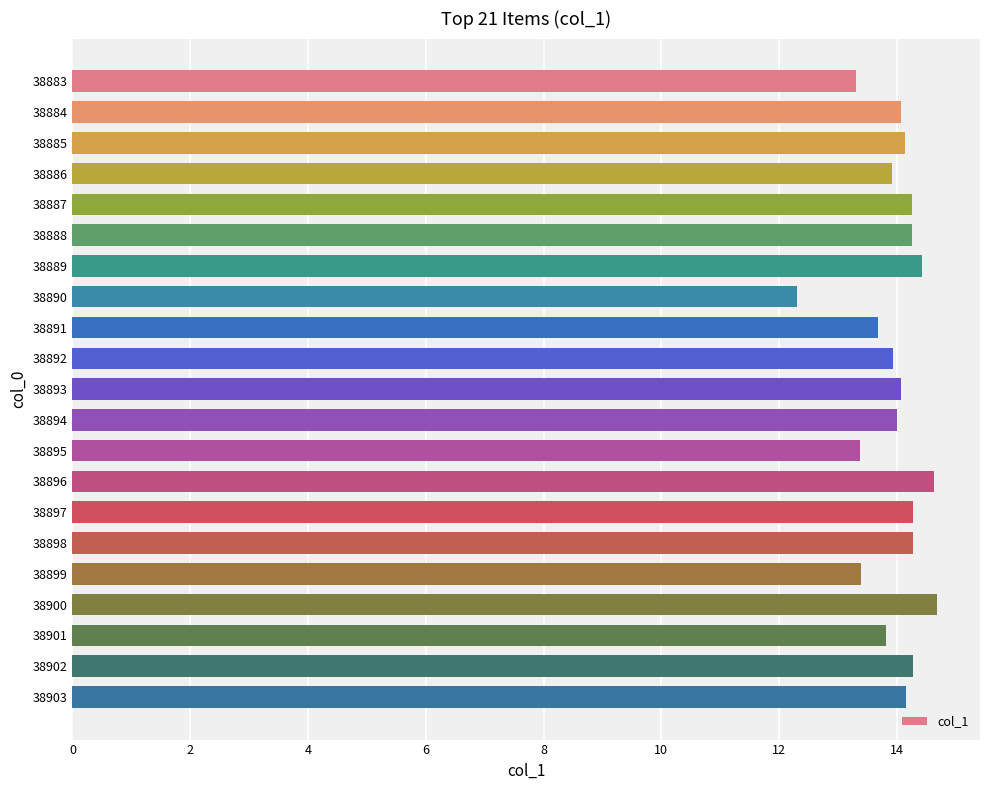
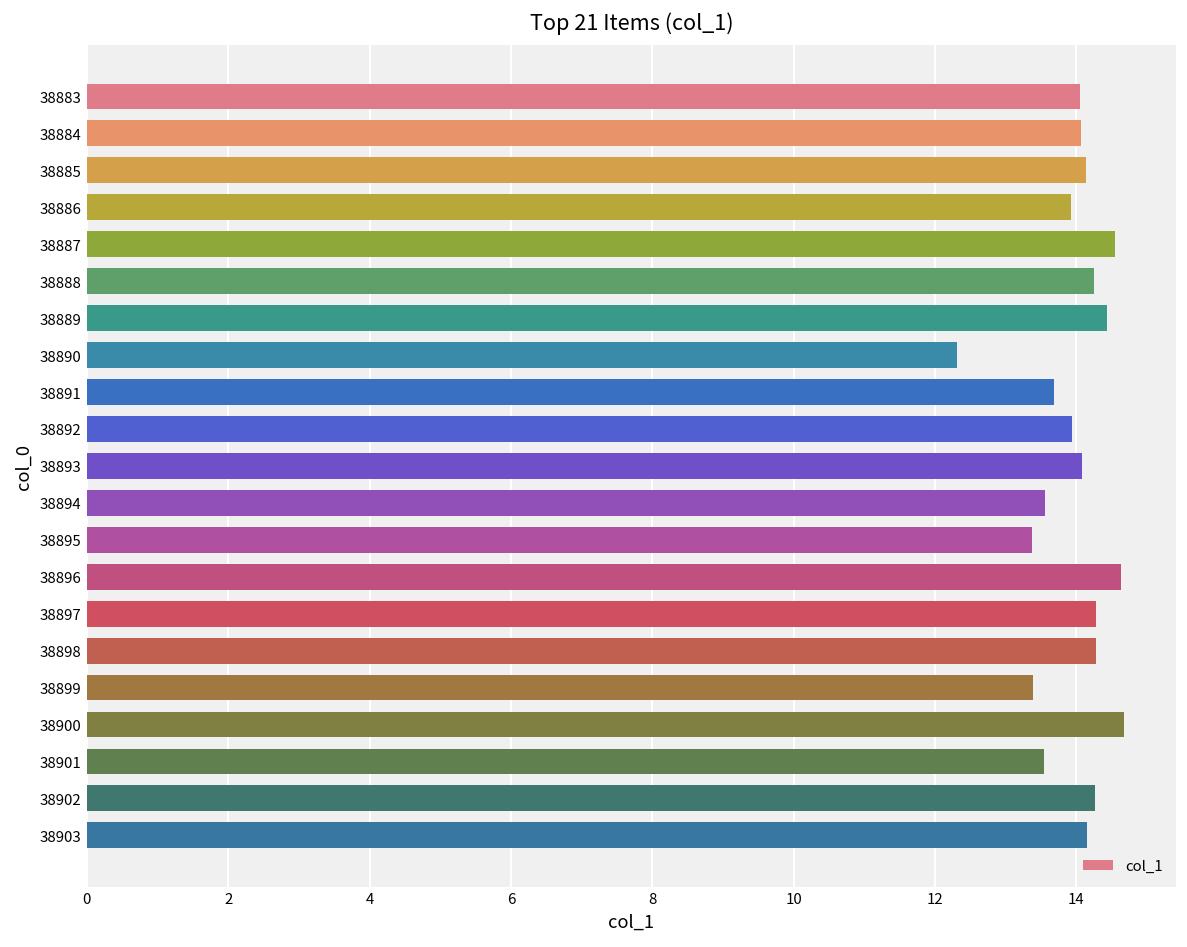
38883: 13.3 -> 14.0
38887: 14.3 -> 14.6
38894: 14.0 -> 13.6
38901: 13.8 -> 13.5
